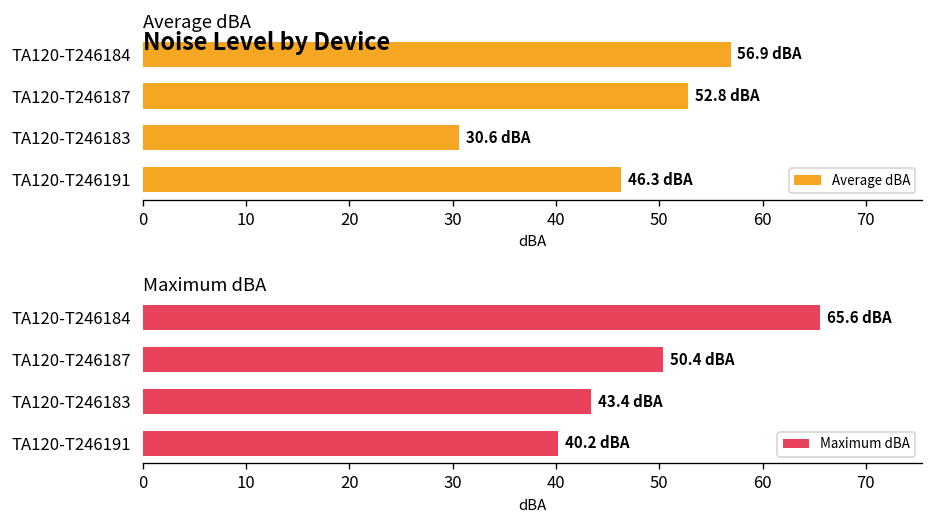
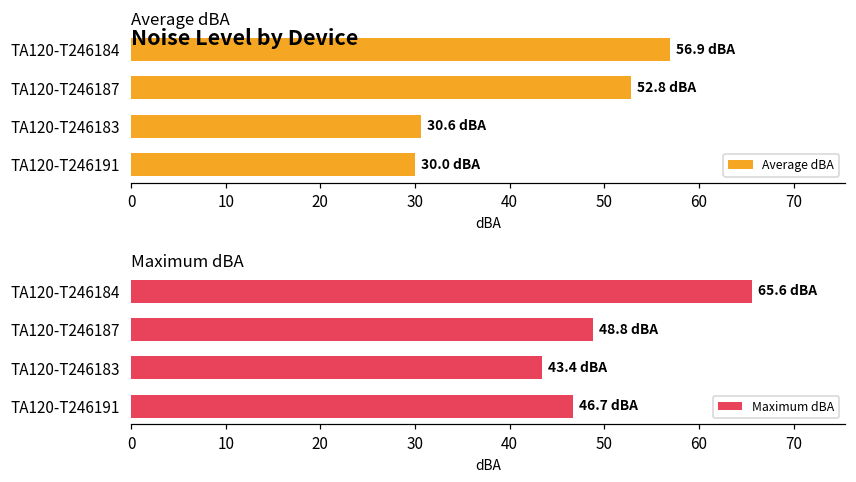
Average dBA, TA120-T246191: 46.3 -> 30.0
Maximum dBA, TA120-T246187: 50.4 -> 48.8
Maximum dBA, TA120-T246191: 40.2 -> 46.7
